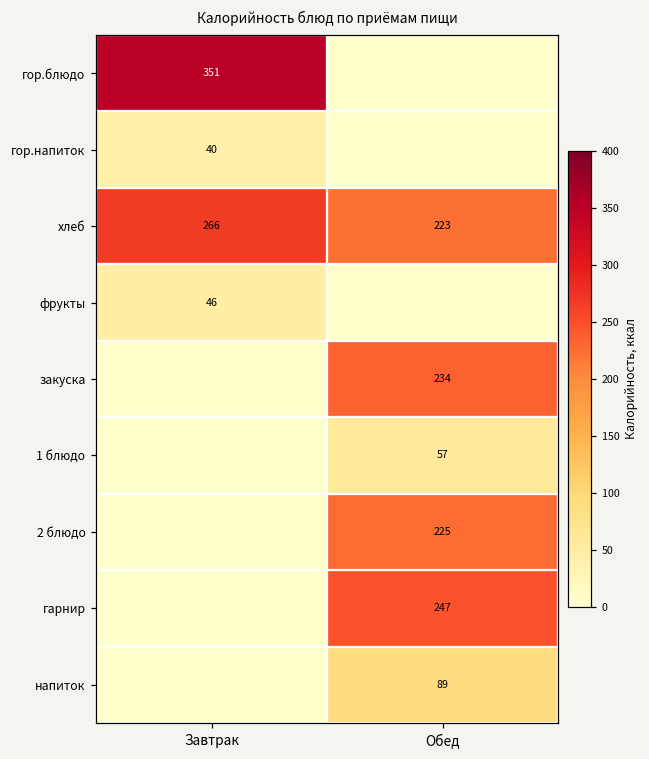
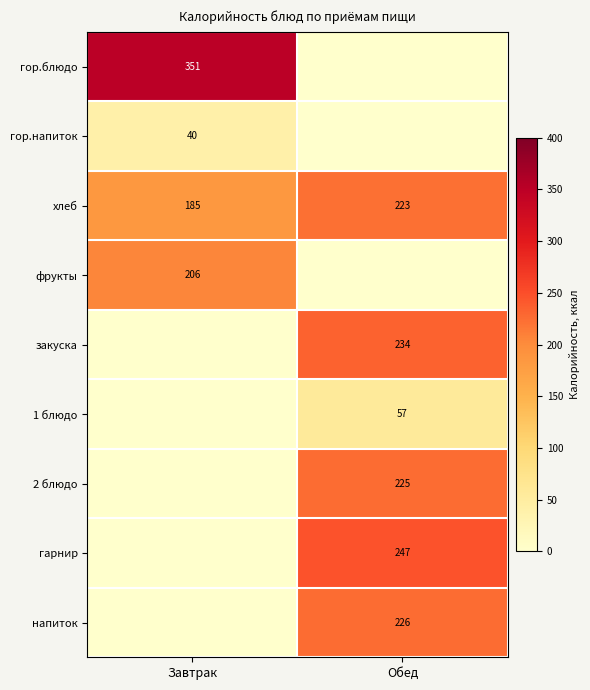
хлеб, Завтрак: 266 -> 185
фрукты, Завтрак: 46 -> 206
напиток, Обед: 89 -> 226
